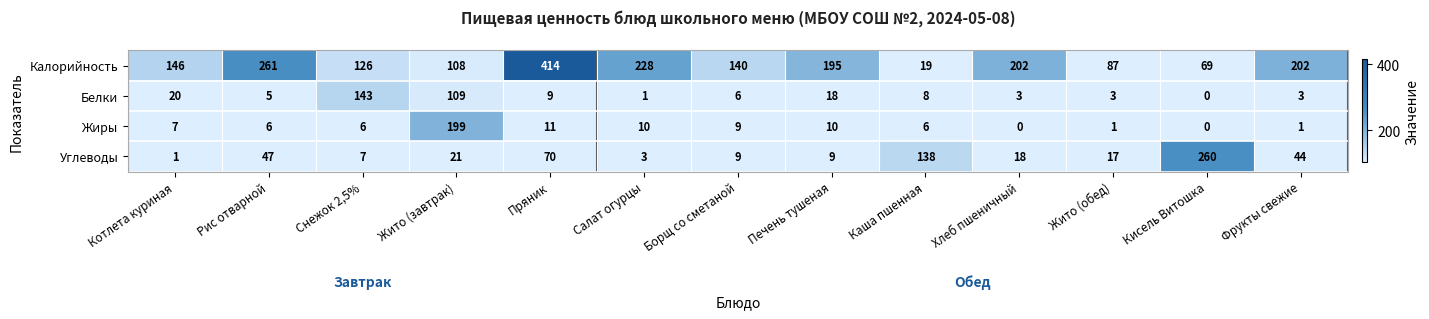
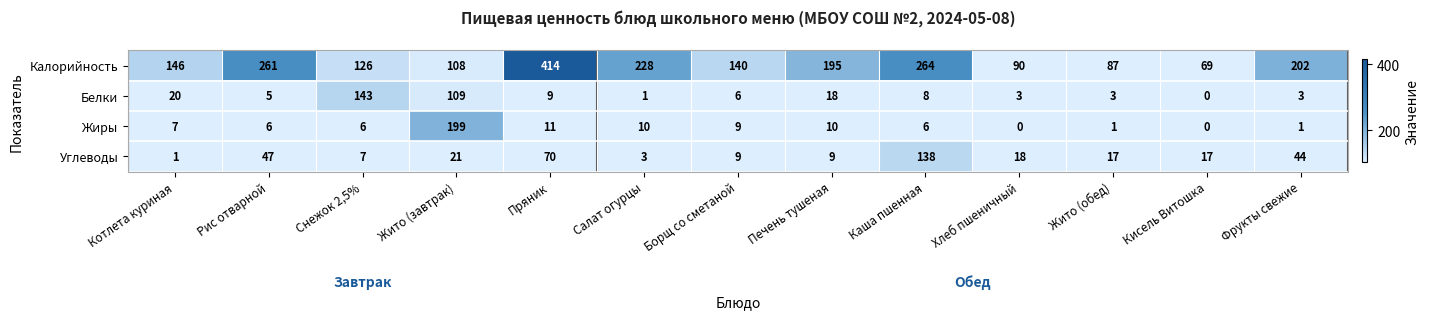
Калорийность, Каша пшенная: 19 -> 264
Калорийность, Хлеб пшеничный: 202 -> 90
Углеводы, Кисель Витошка: 260 -> 17
